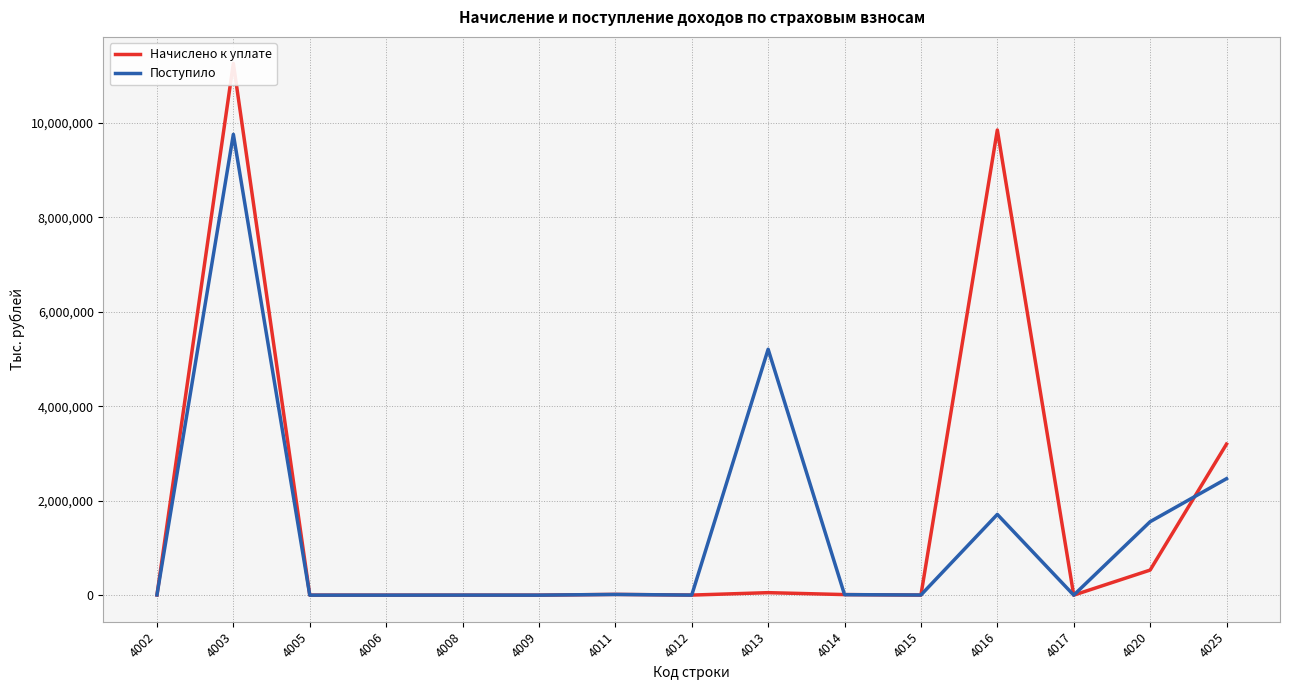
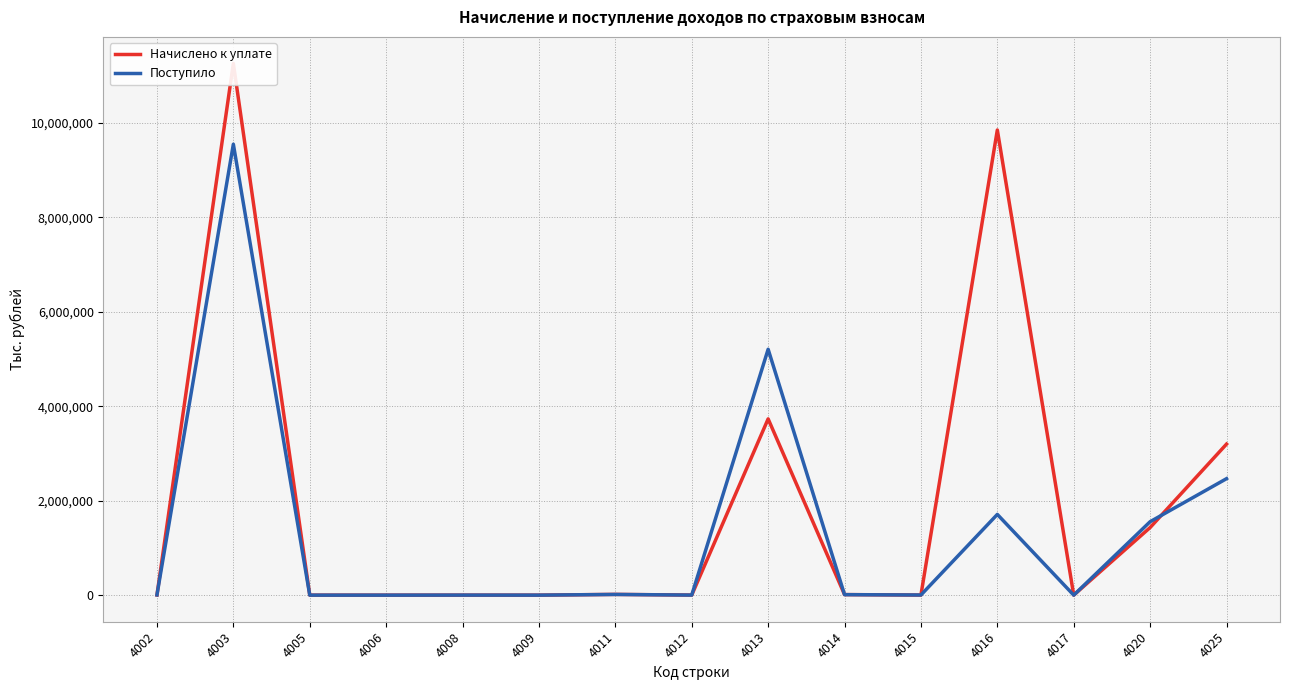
Поступило, 4003: 9,800,000 -> 9,600,000
Начислено к уплате, 4013: 100,000 -> 3,700,000
Начислено к уплате, 4020: 500,000 -> 1,400,000
